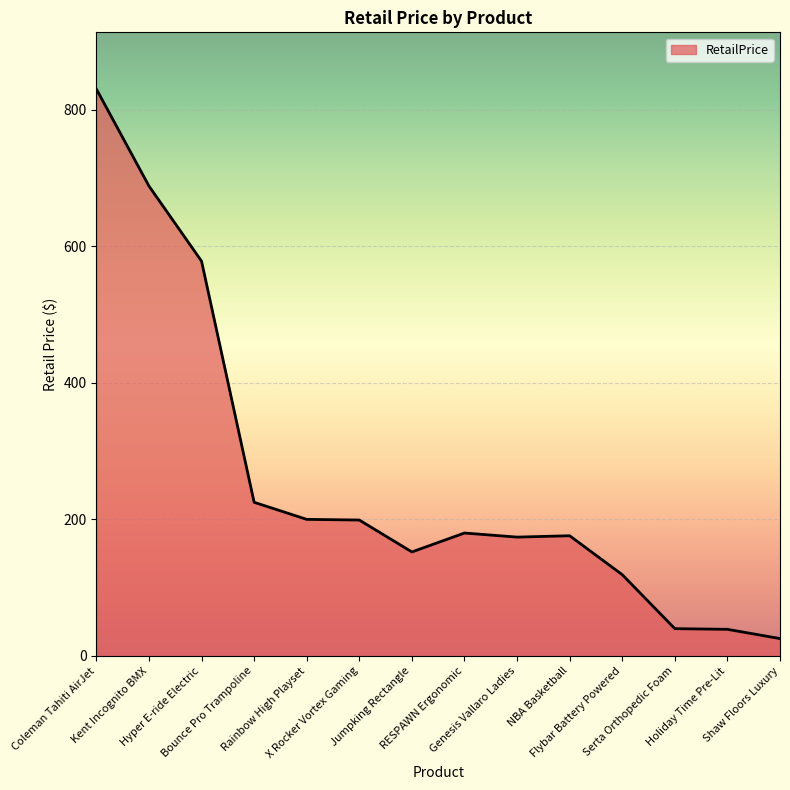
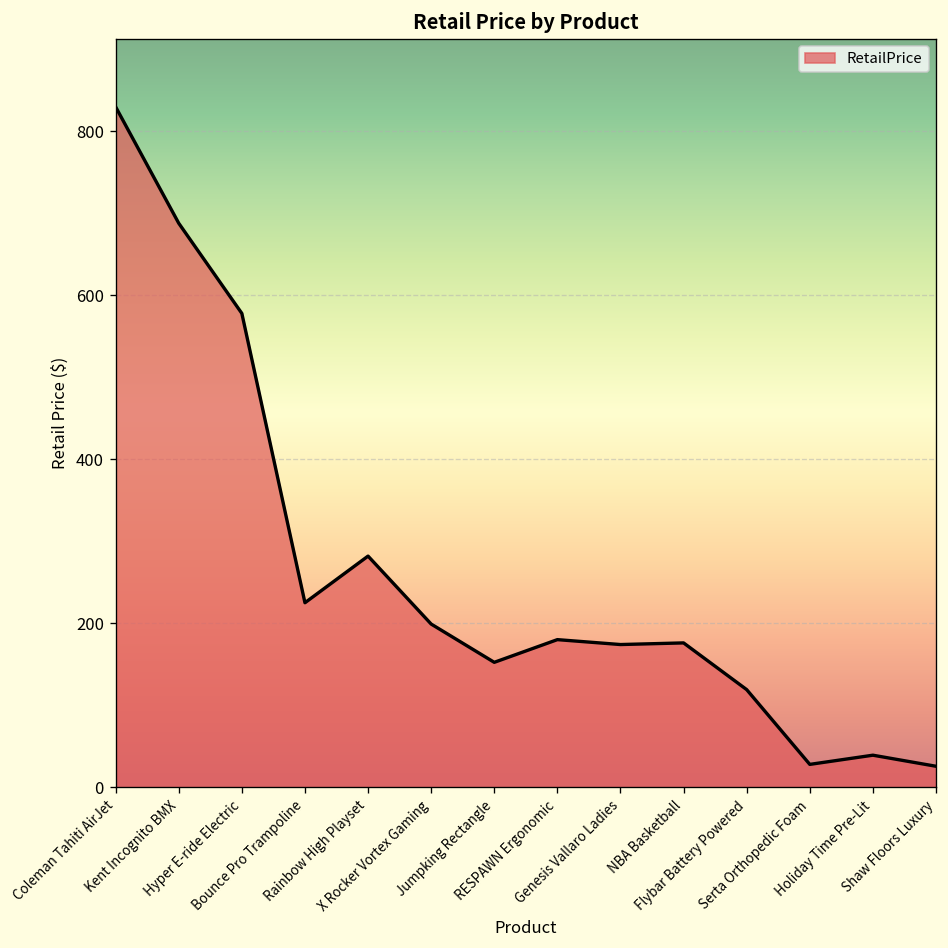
Rainbow High Playset: 200 -> 280
Serta Orthopedic Foam: 40 -> 30
